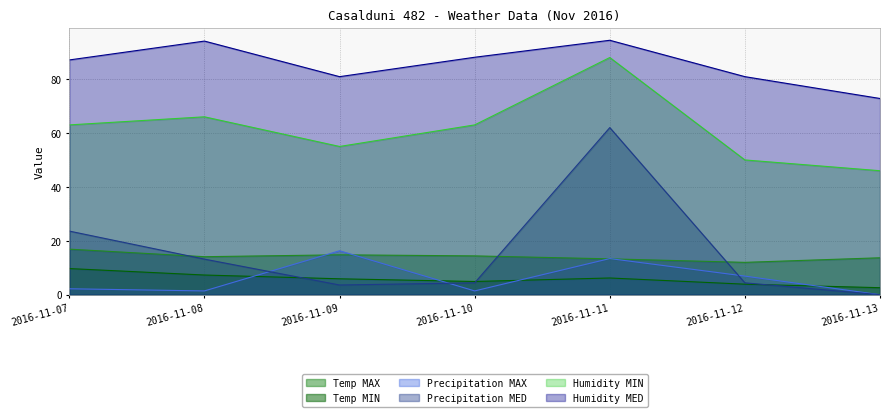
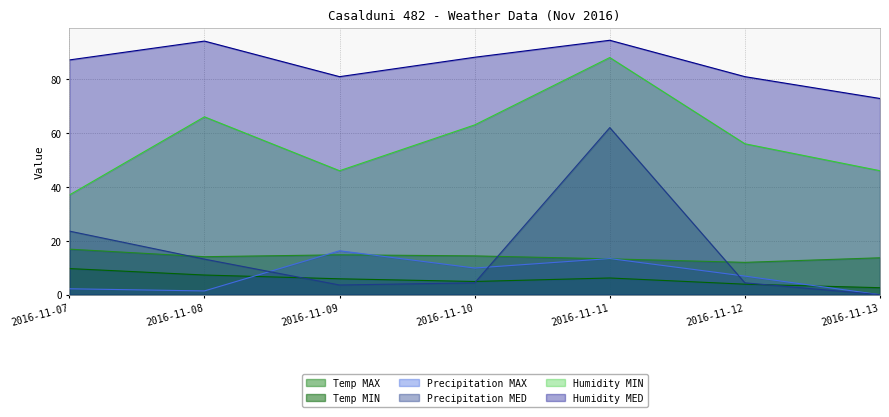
Humidity MIN, 2016-11-07: 63 -> 37
Humidity MIN, 2016-11-09: 55 -> 46
Precipitation MAX, 2016-11-10: 1 -> 10
Humidity MIN, 2016-11-12: 50 -> 56
